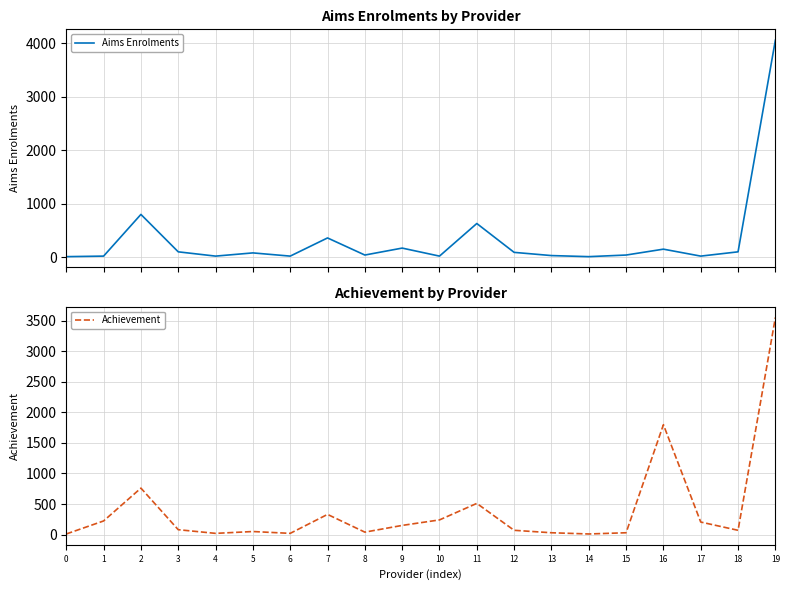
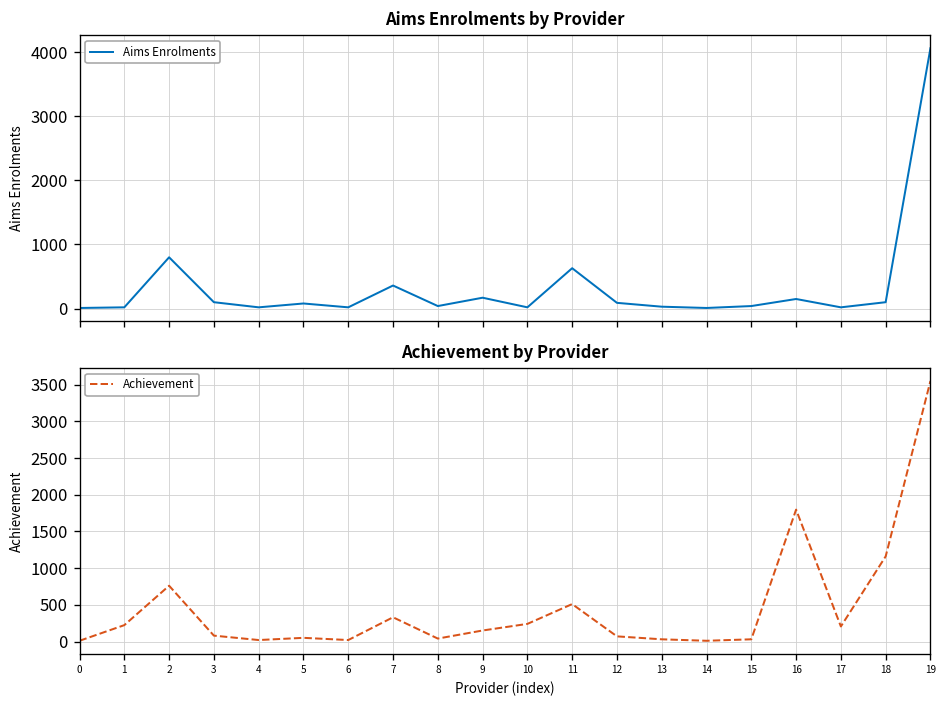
Achievement by Provider, 18: 100 -> 1200
